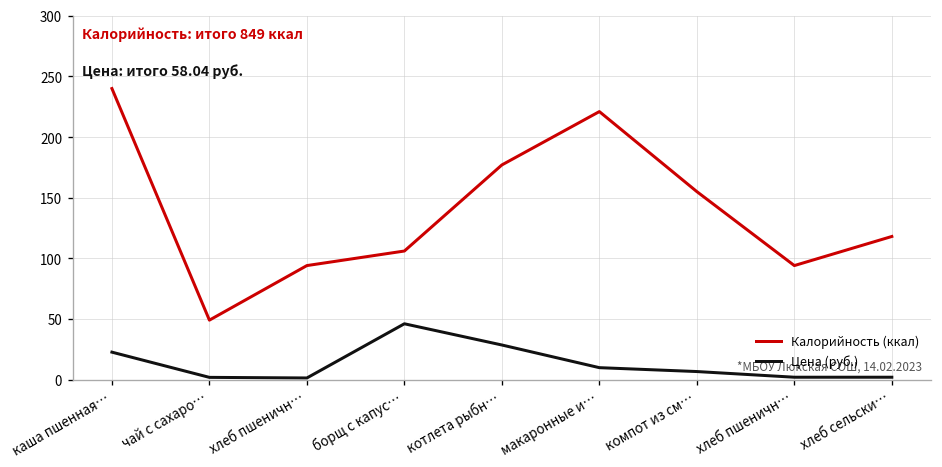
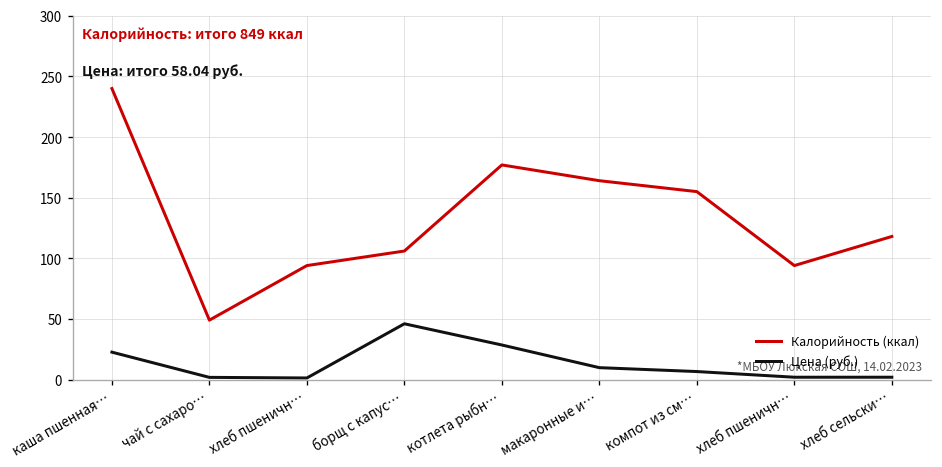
Калорийность (ккал), макаронные и…: 221 -> 164
